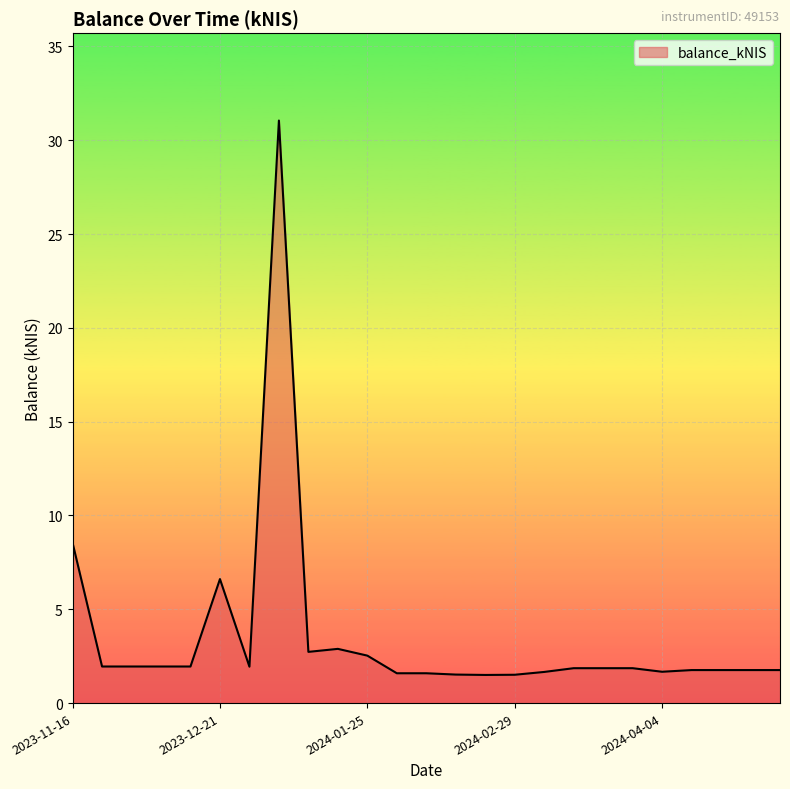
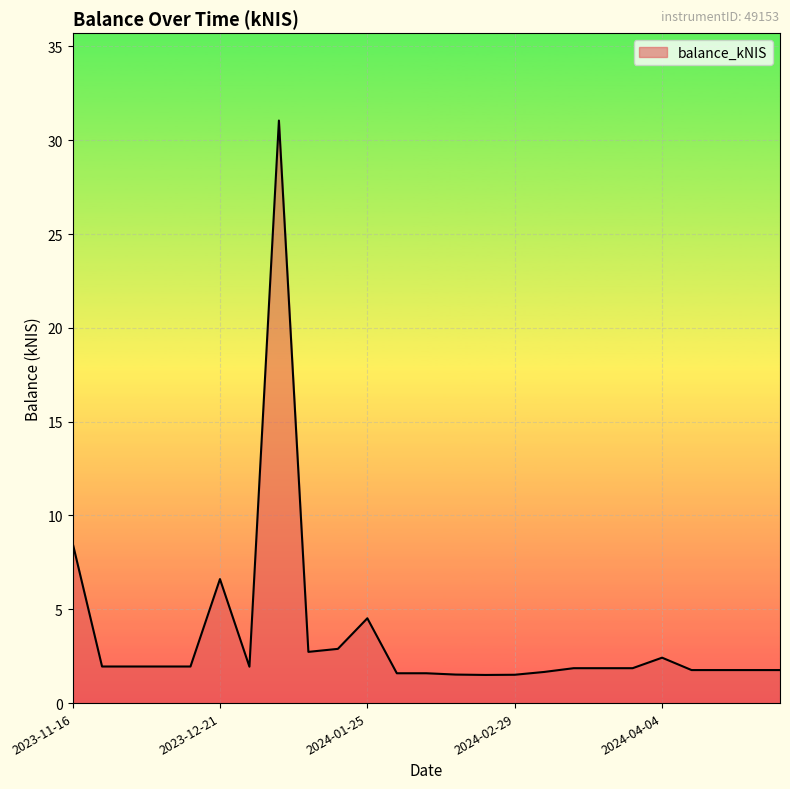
2024-01-25: 2.5 -> 4.5
2024-04-04: 1.7 -> 2.4
